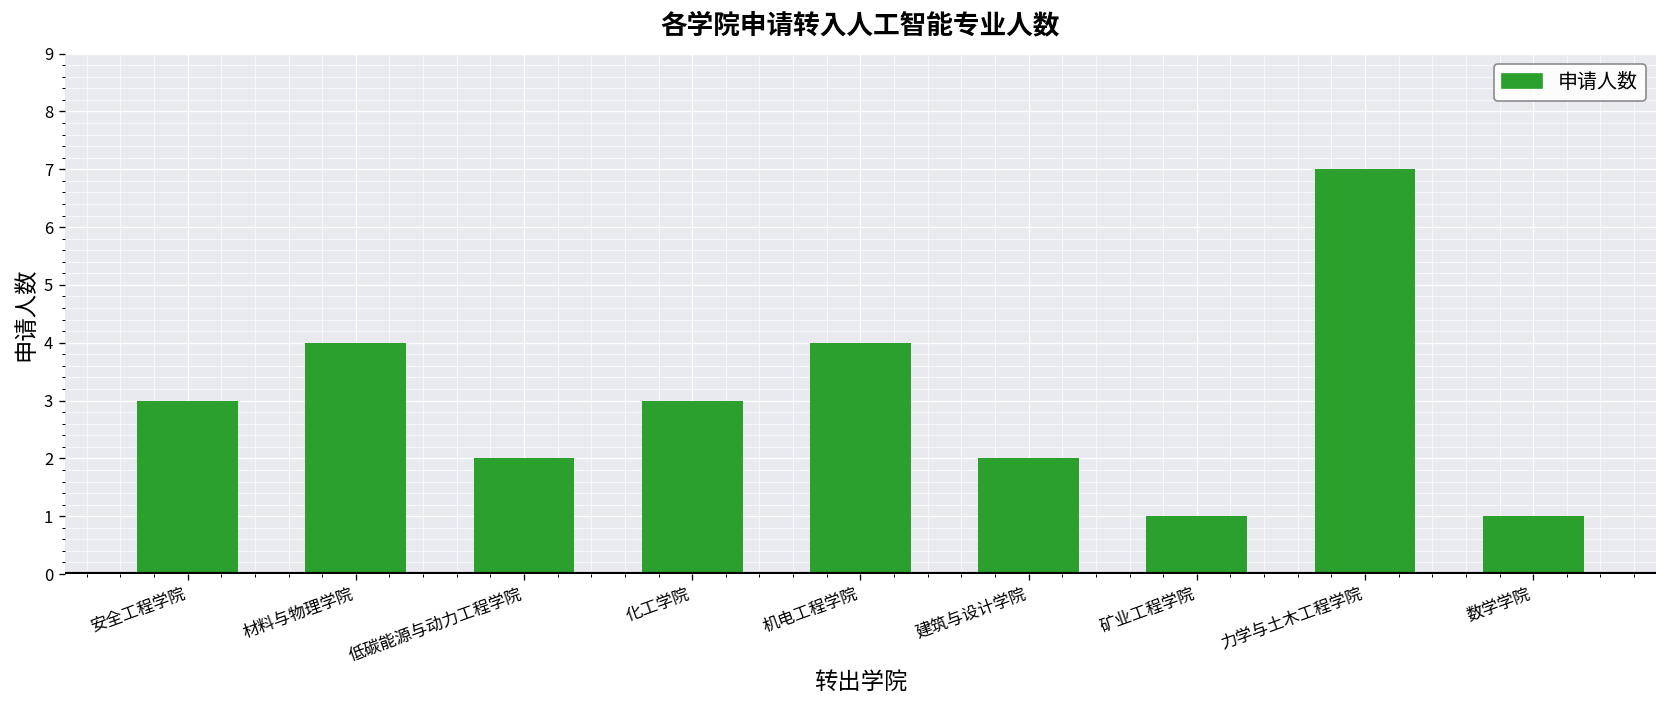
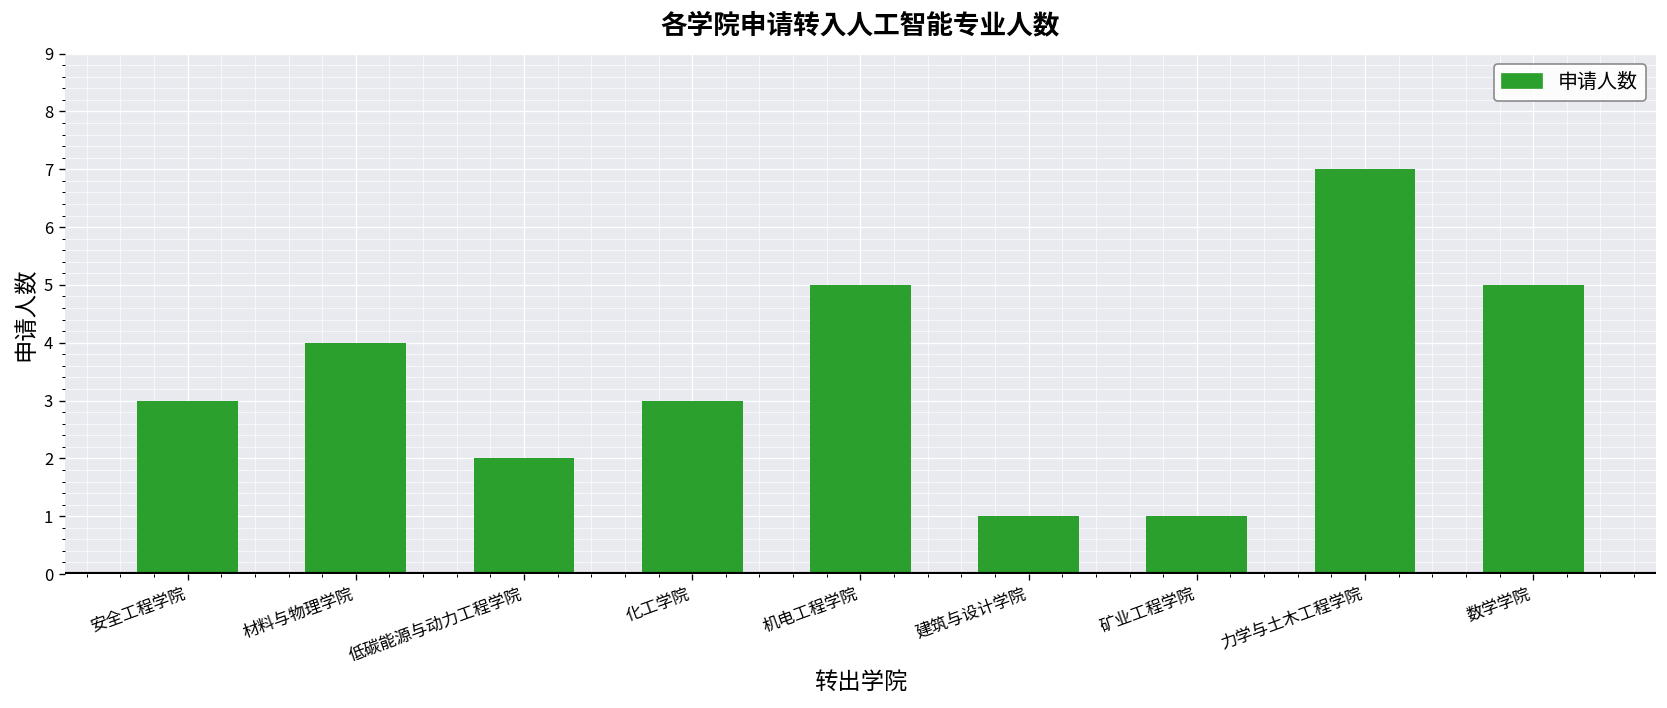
机电工程学院: 4 -> 5
建筑与设计学院: 2 -> 1
数学学院: 1 -> 5
